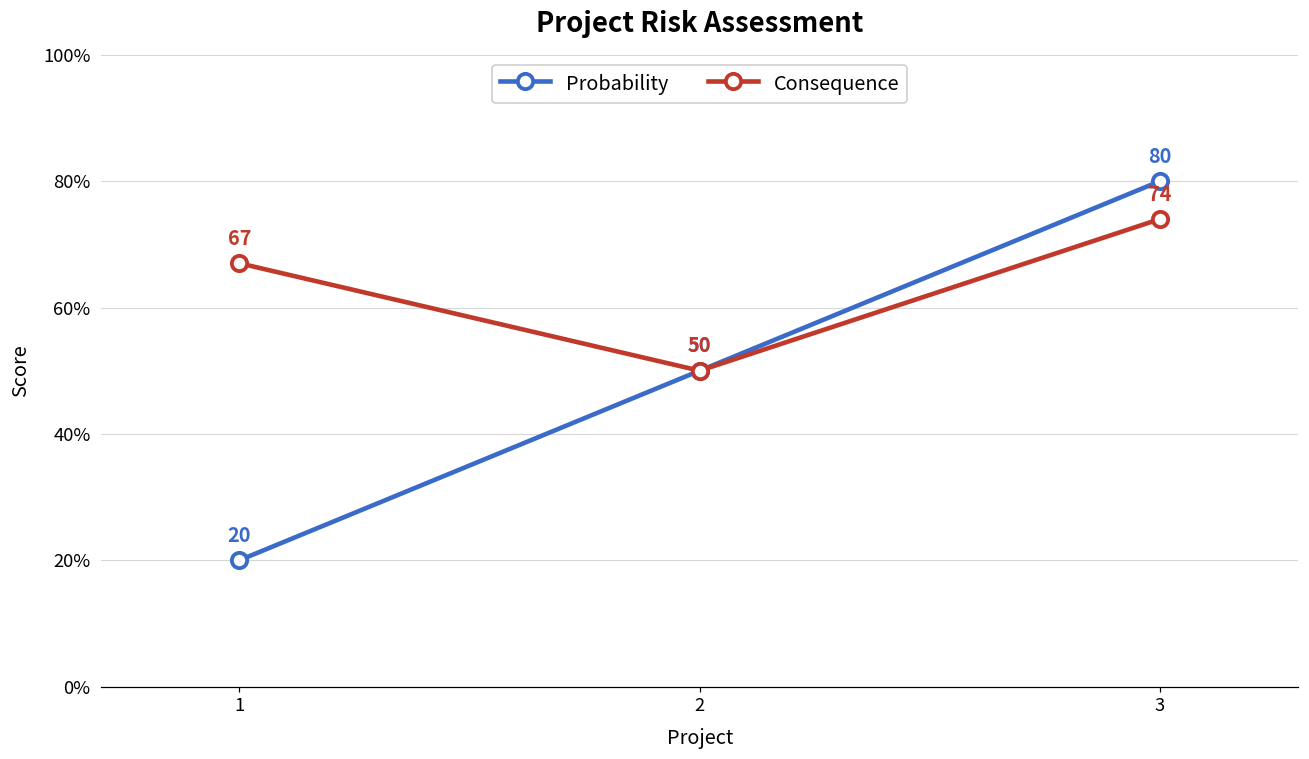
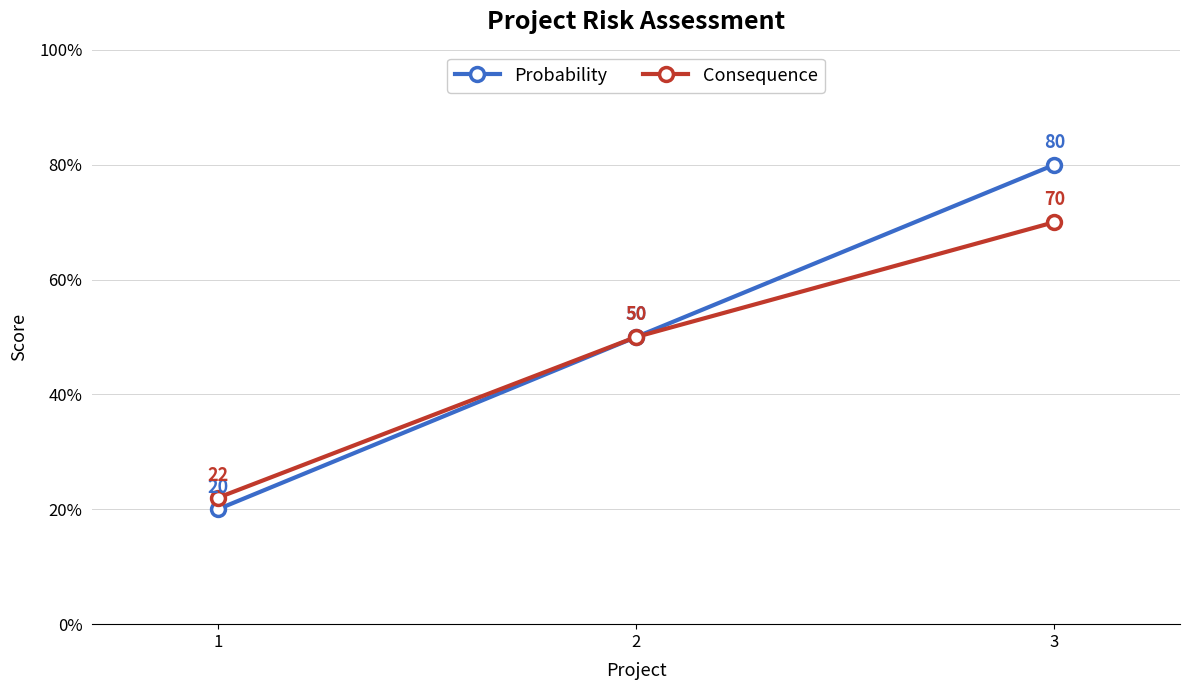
Consequence, 1: 67 -> 22
Consequence, 3: 74 -> 70
